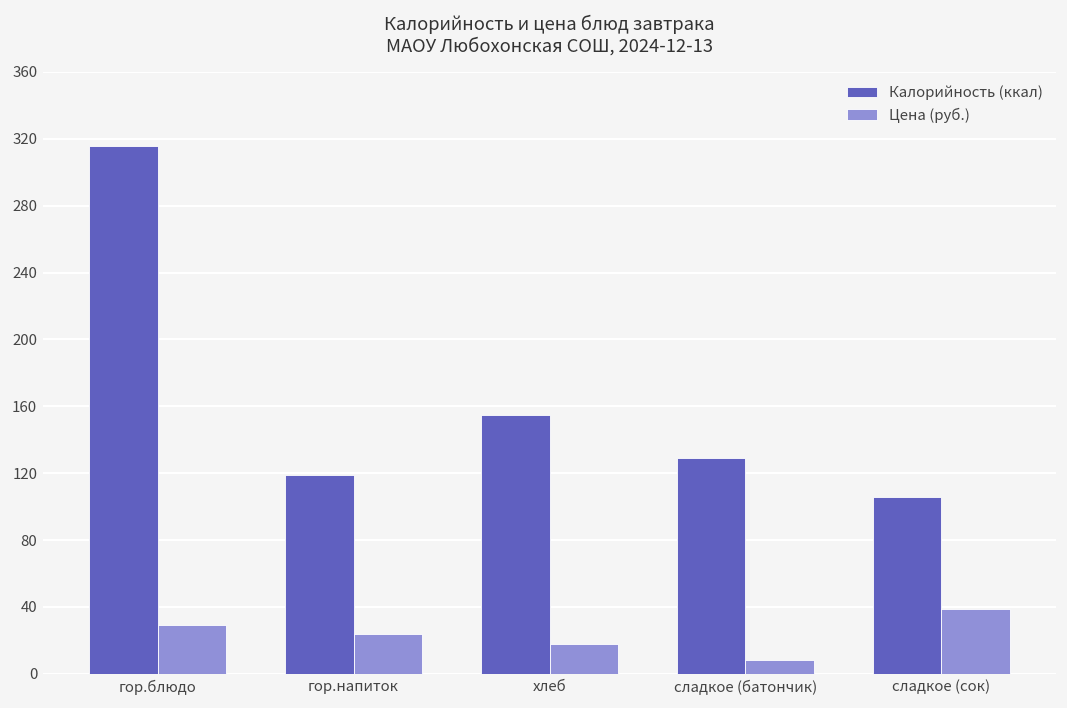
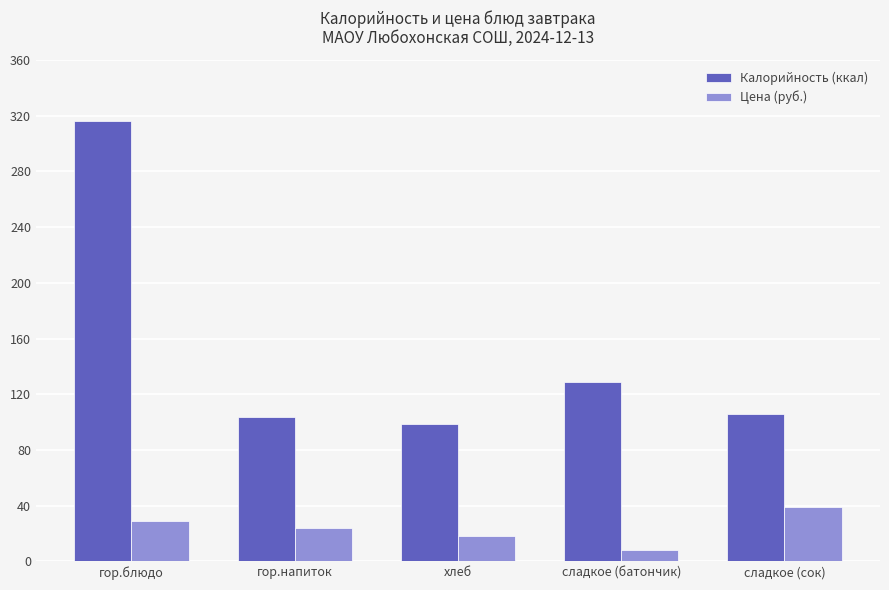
Калорийность (ккал), гор.напиток: 119 -> 104
Калорийность (ккал), хлеб: 155 -> 99
